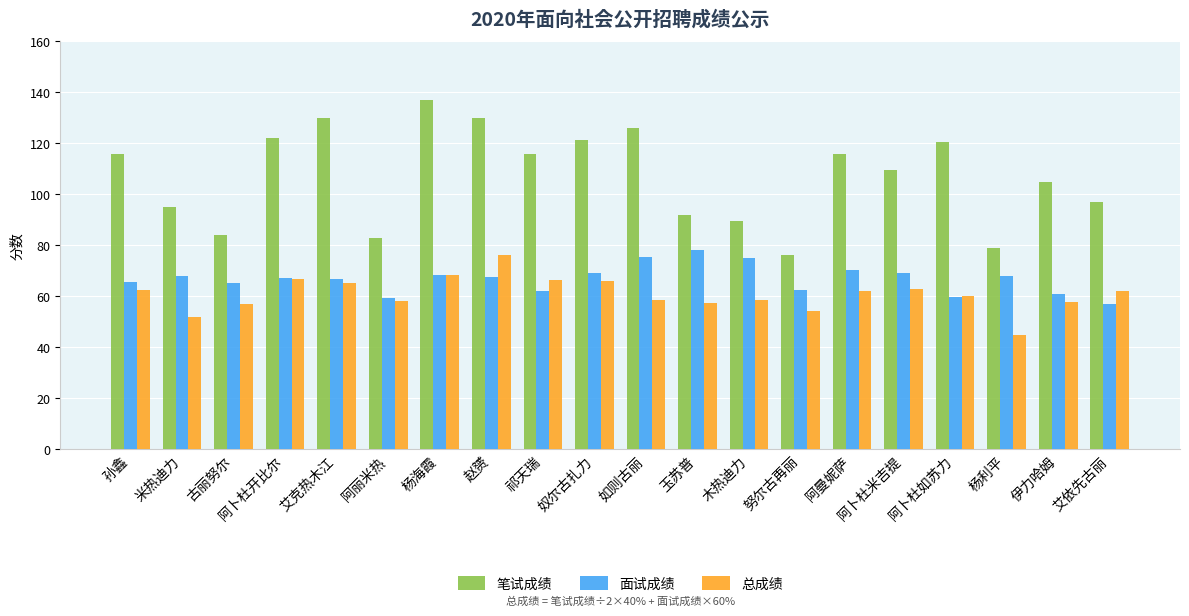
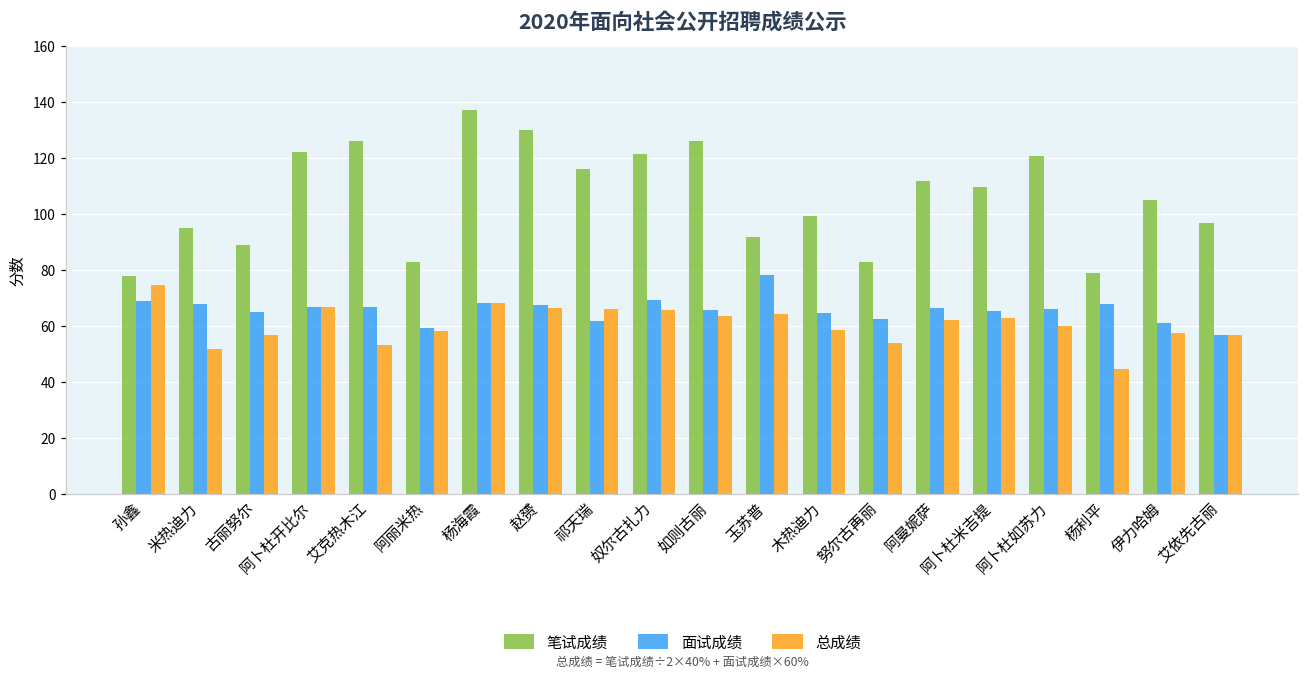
笔试成绩, 孙鑫: 116 -> 78
面试成绩, 孙鑫: 66 -> 69
总成绩, 孙鑫: 63 -> 75
笔试成绩, 古丽努尔: 84 -> 89
笔试成绩, 艾克热木江: 130 -> 126
总成绩, 艾克热木江: 65 -> 53
总成绩, 赵赟: 76 -> 67
面试成绩, 如则古丽: 75 -> 66
总成绩, 如则古丽: 58 -> 63
总成绩, 玉苏普: 57 -> 64
笔试成绩, 木热迪力: 90 -> 100
面试成绩, 木热迪力: 75 -> 65
笔试成绩, 努尔古再丽: 76 -> 83
笔试成绩, 阿曼妮萨: 116 -> 112
面试成绩, 阿曼妮萨: 70 -> 66
面试成绩, 阿卜杜米吉提: 69 -> 66
面试成绩, 阿卜杜如苏力: 60 -> 66
总成绩, 艾依先古丽: 62 -> 57
